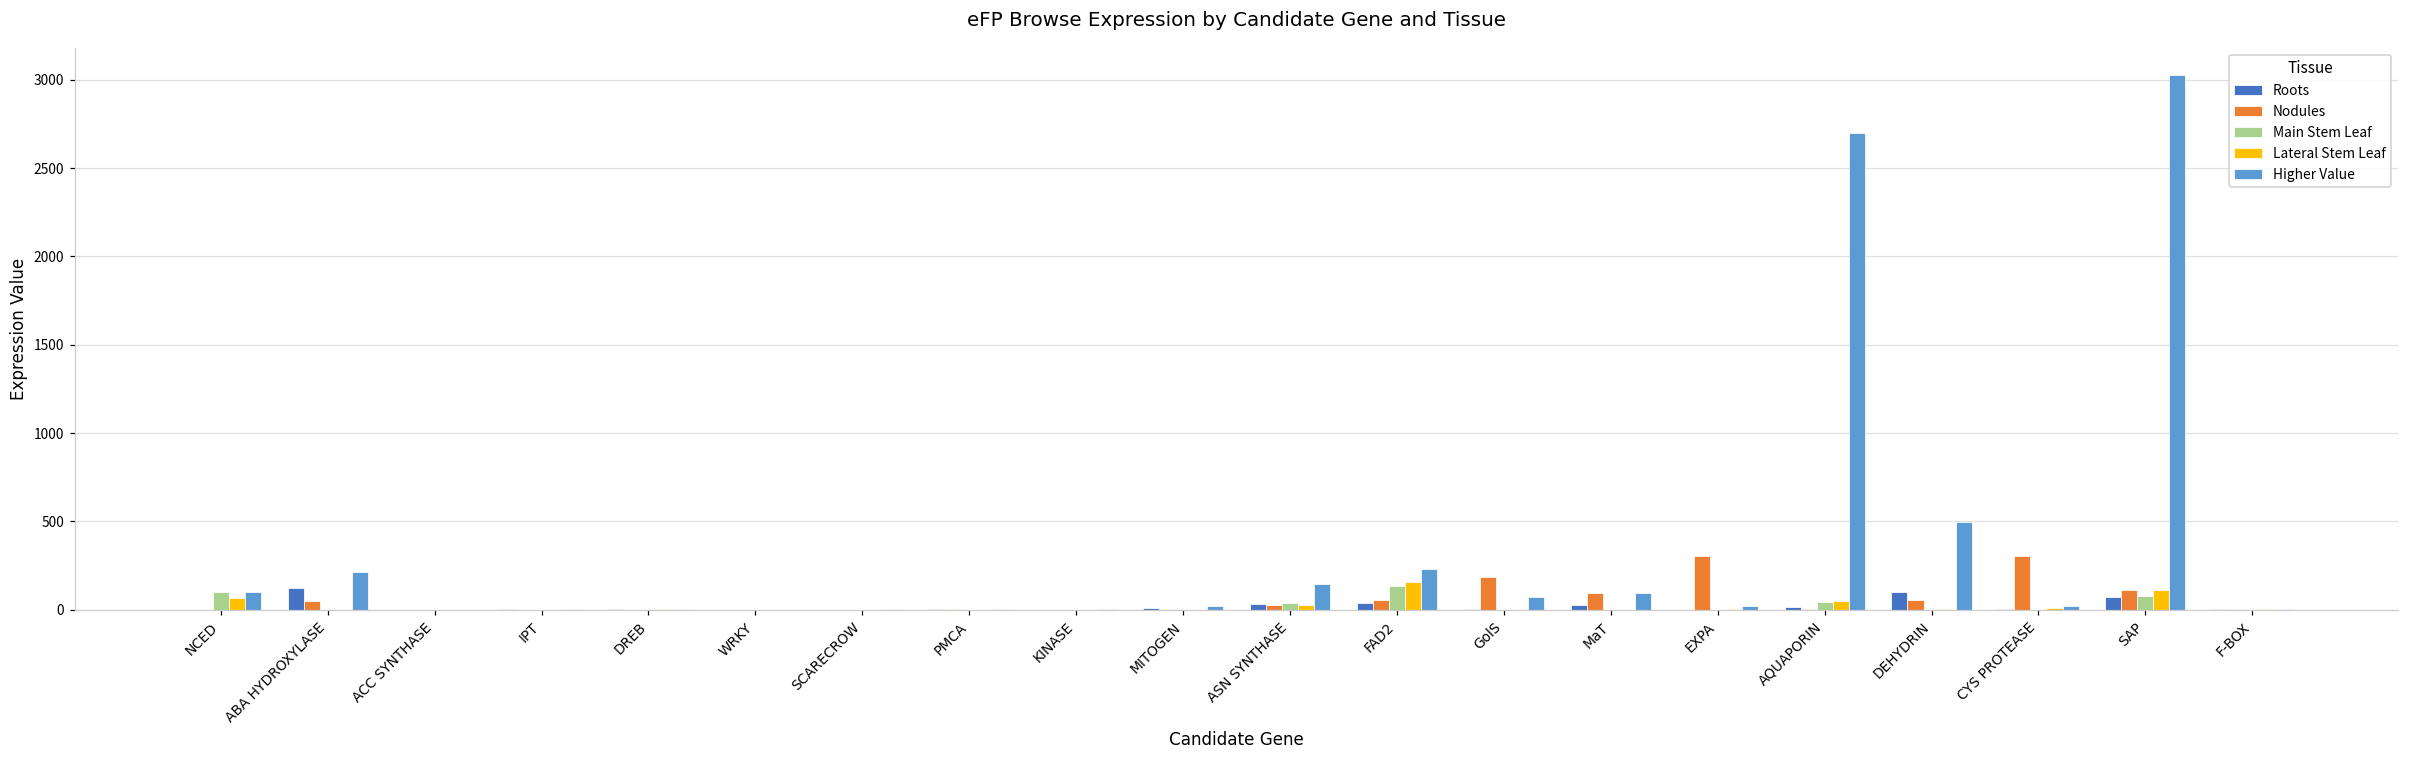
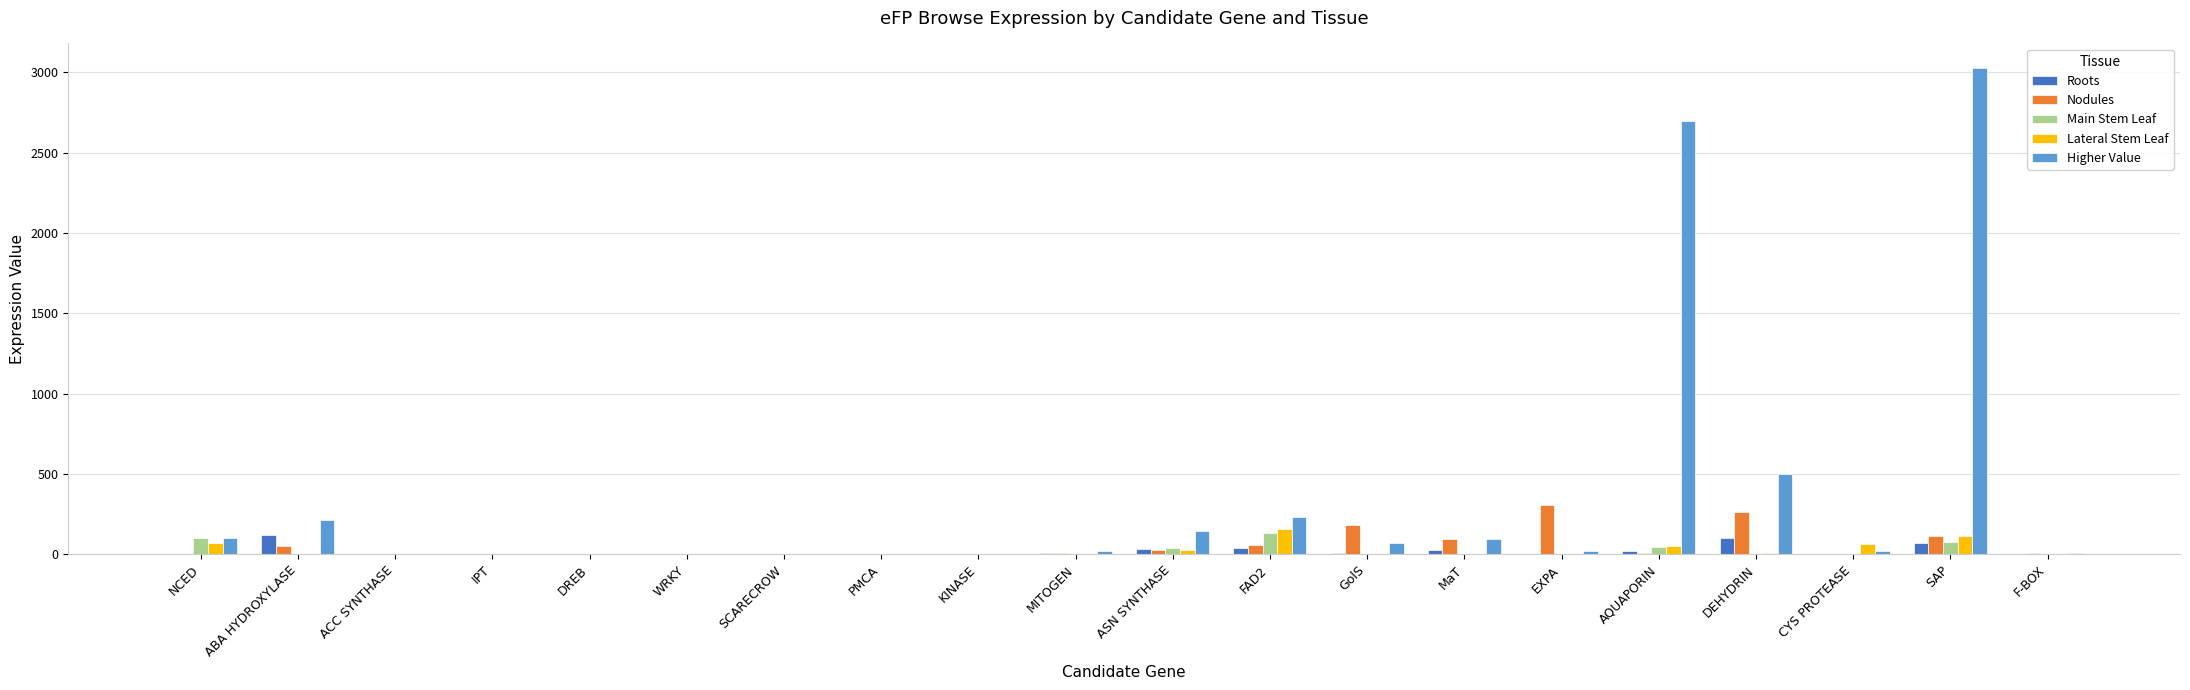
Nodules, DEHYDRIN: 50 -> 260
Nodules, CYS PROTEASE: 310 -> 0
Lateral Stem Leaf, CYS PROTEASE: 10 -> 70
